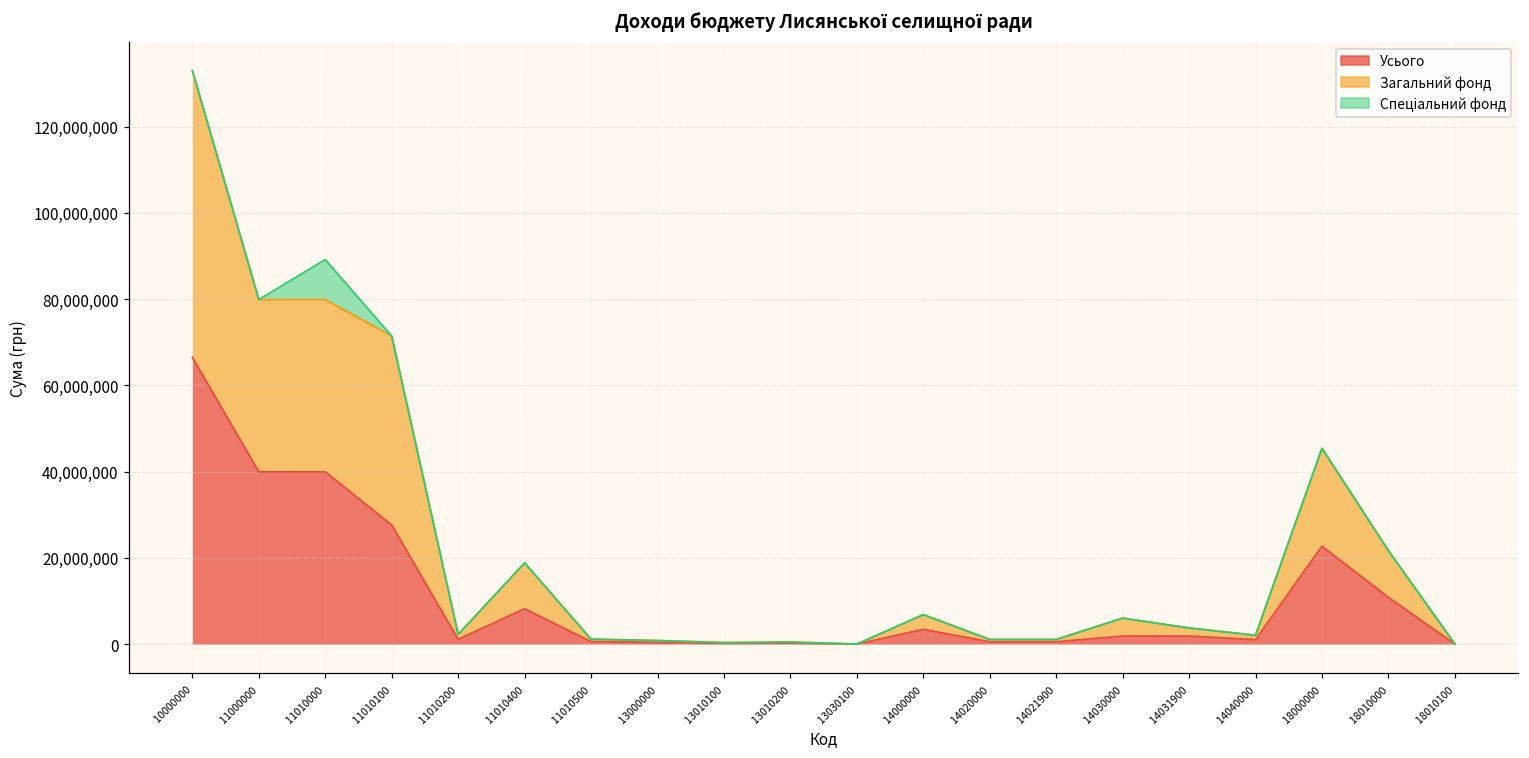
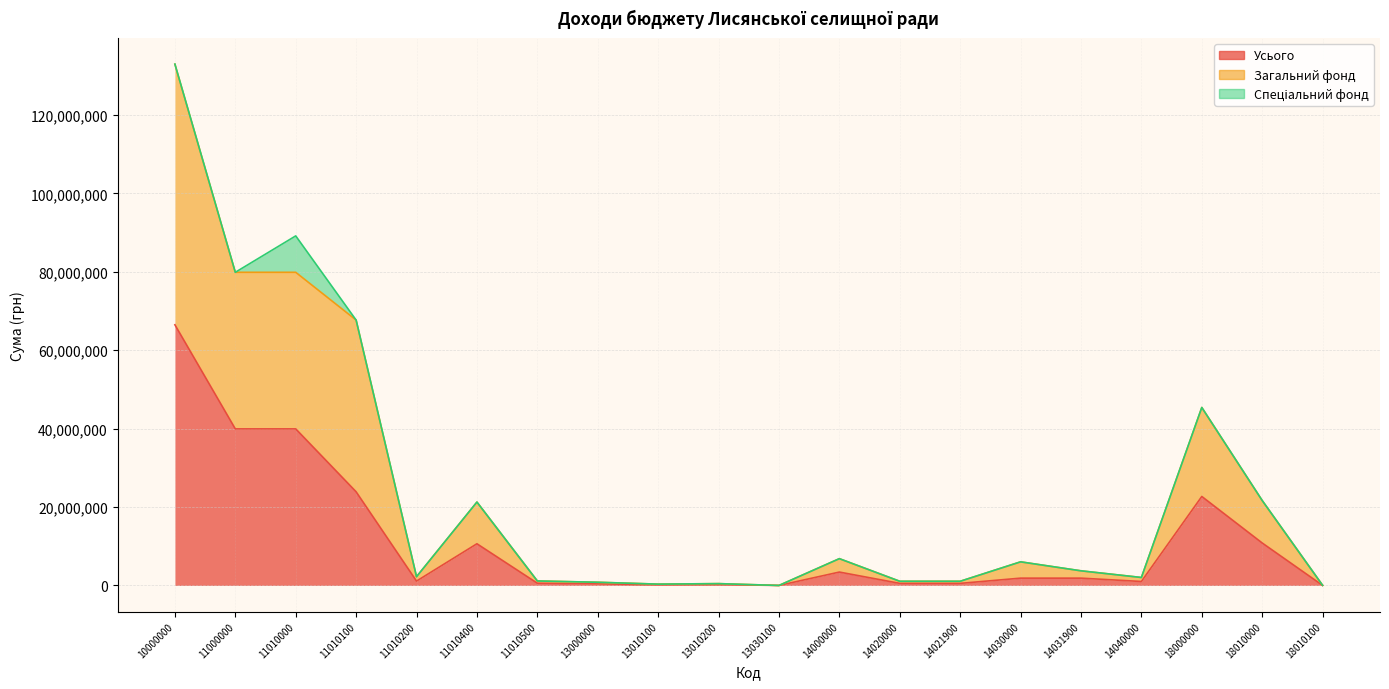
Усього, 11010100: 28,000,000 -> 24,000,000
Усього, 11010400: 8,000,000 -> 11,000,000
